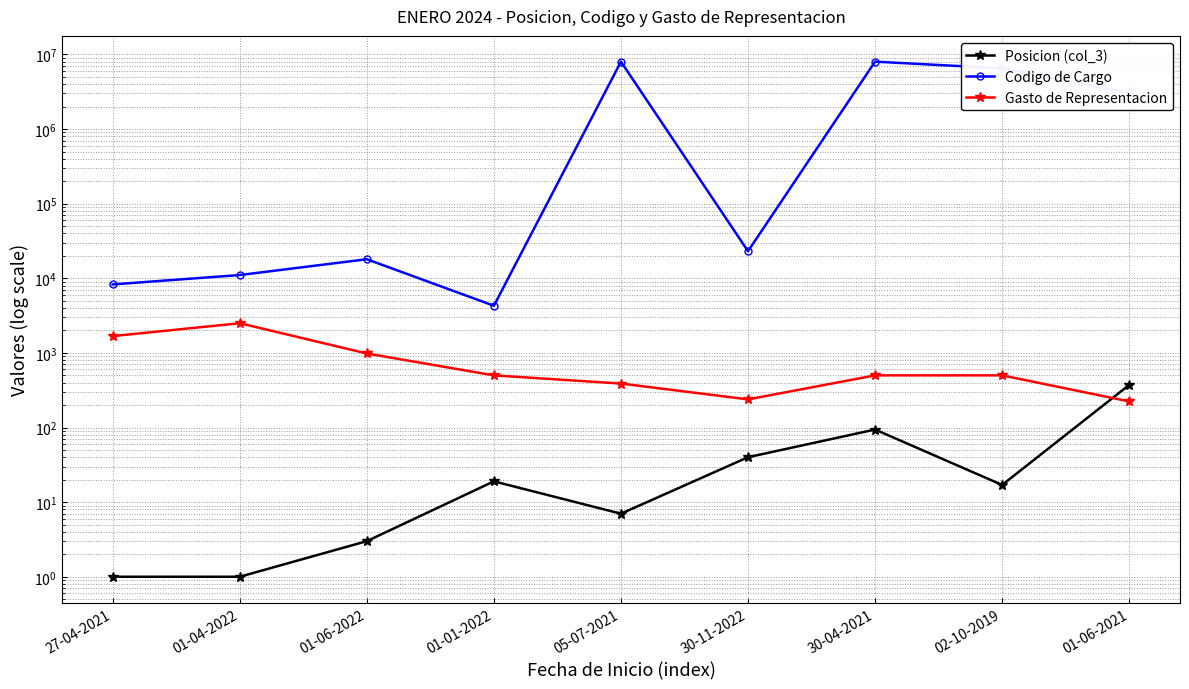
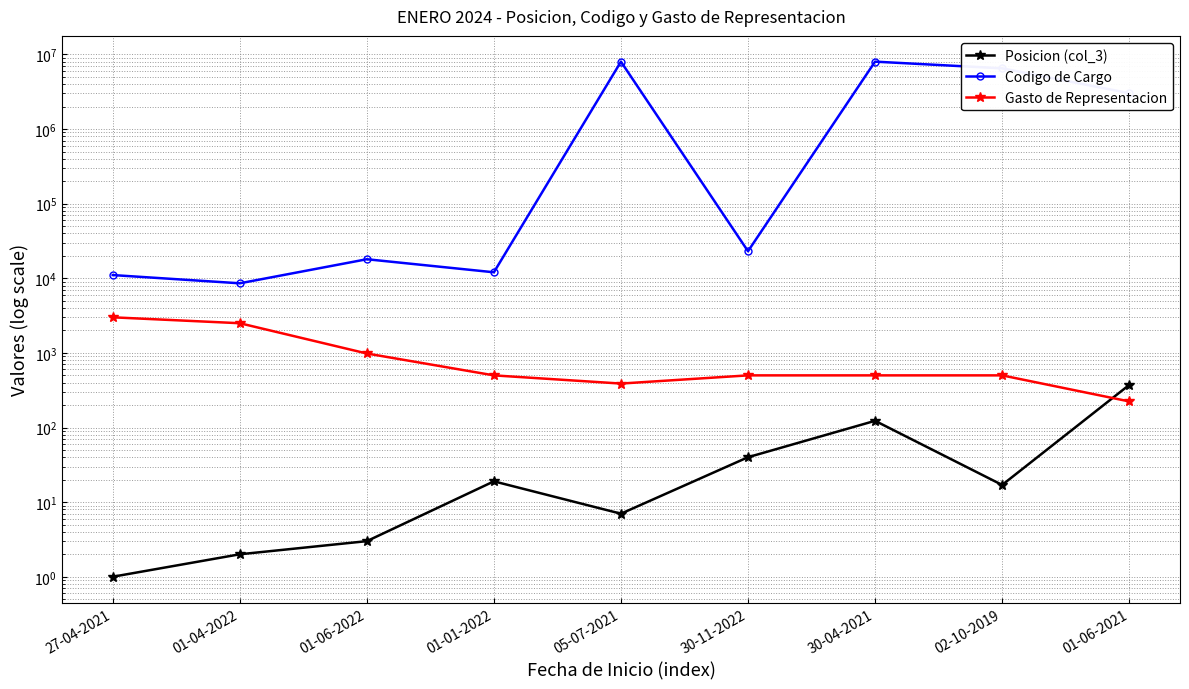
Codigo de Cargo, 27-04-2021: 8000 -> 11000
Gasto de Representacion, 27-04-2021: 1700 -> 3000
Posicion (col_3), 01-04-2022: 1 -> 2
Codigo de Cargo, 01-04-2022: 11000 -> 9000
Codigo de Cargo, 01-01-2022: 4000 -> 12000
Gasto de Representacion, 30-11-2022: 240 -> 500
Posicion (col_3), 30-04-2021: 90 -> 120
